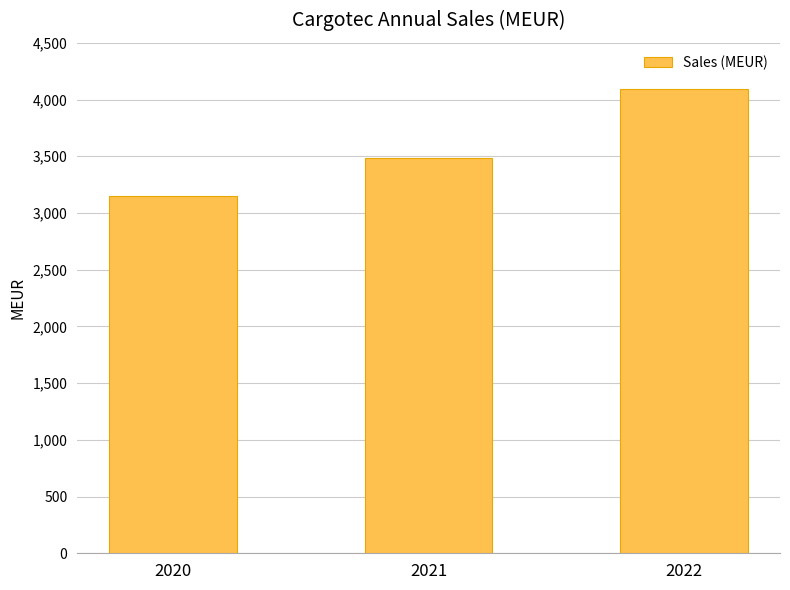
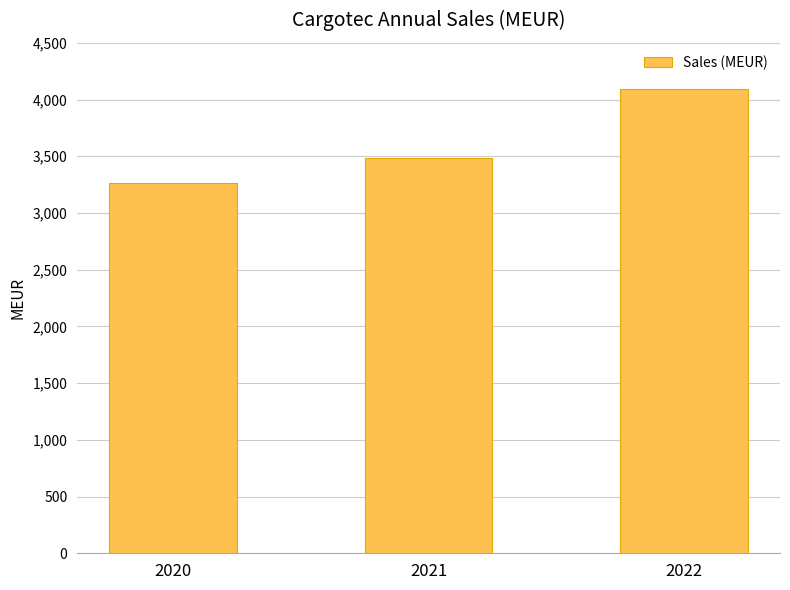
2020: 3,150 -> 3,260
